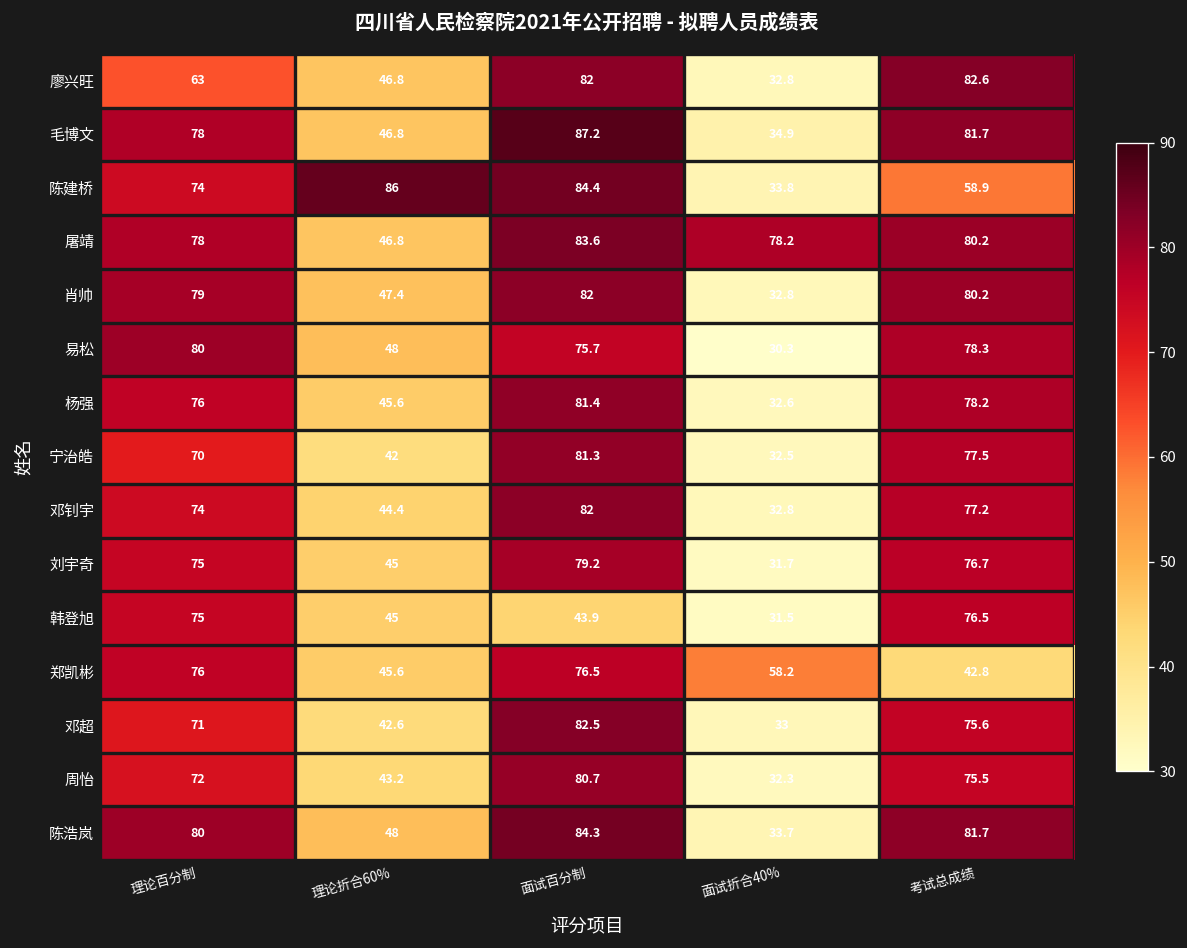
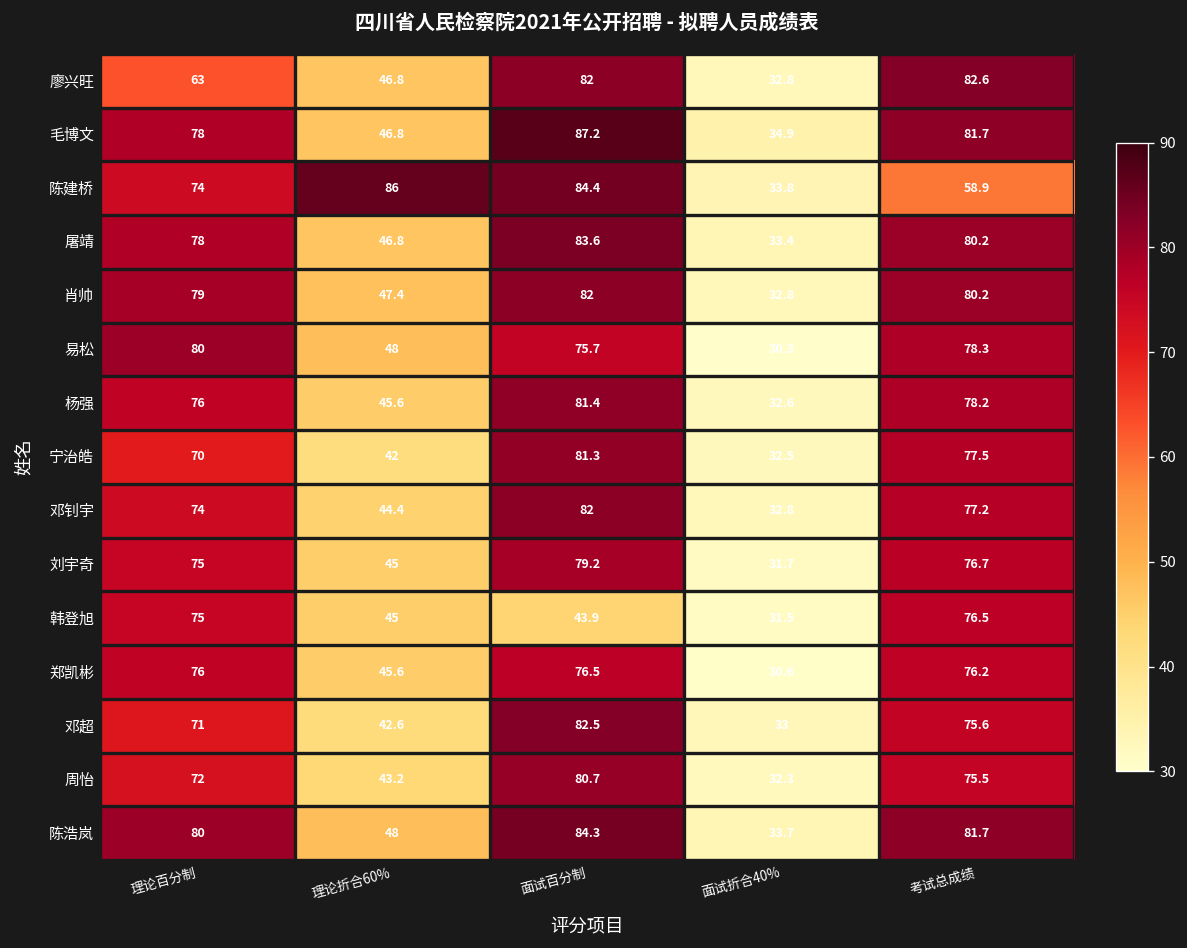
屠靖, 面试折合40%: 78.2 -> 33.4
郑凯彬, 面试折合40%: 58.2 -> 30.6
郑凯彬, 考试总成绩: 42.8 -> 76.2
